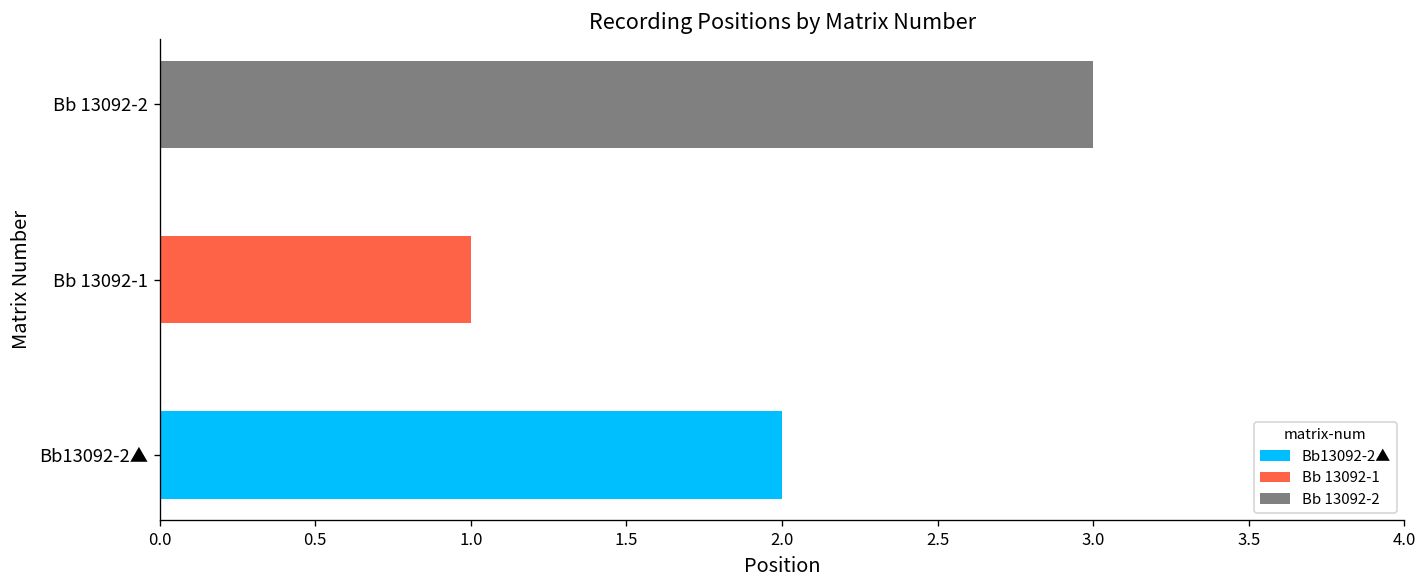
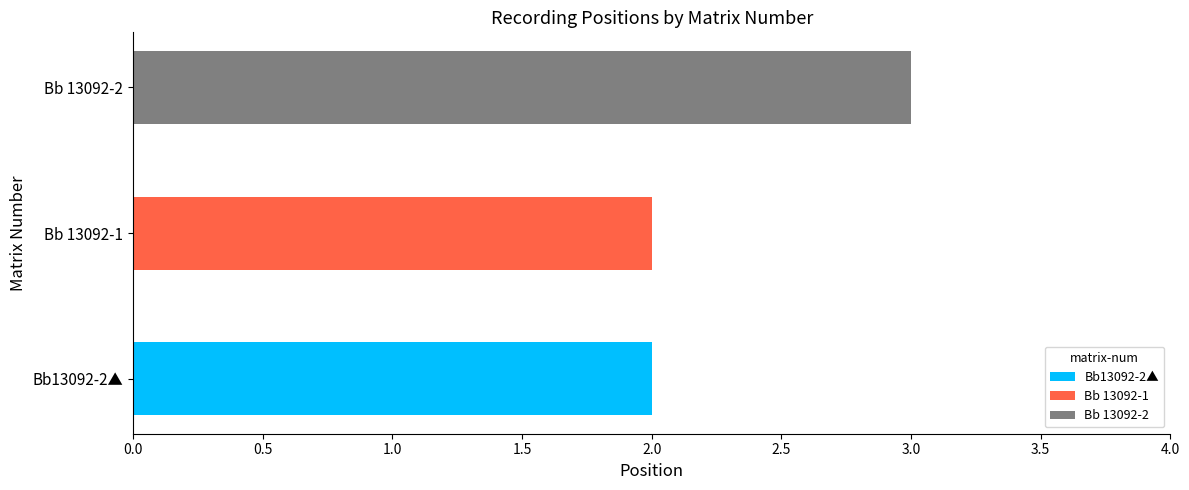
Bb 13092-1: 1 -> 2
